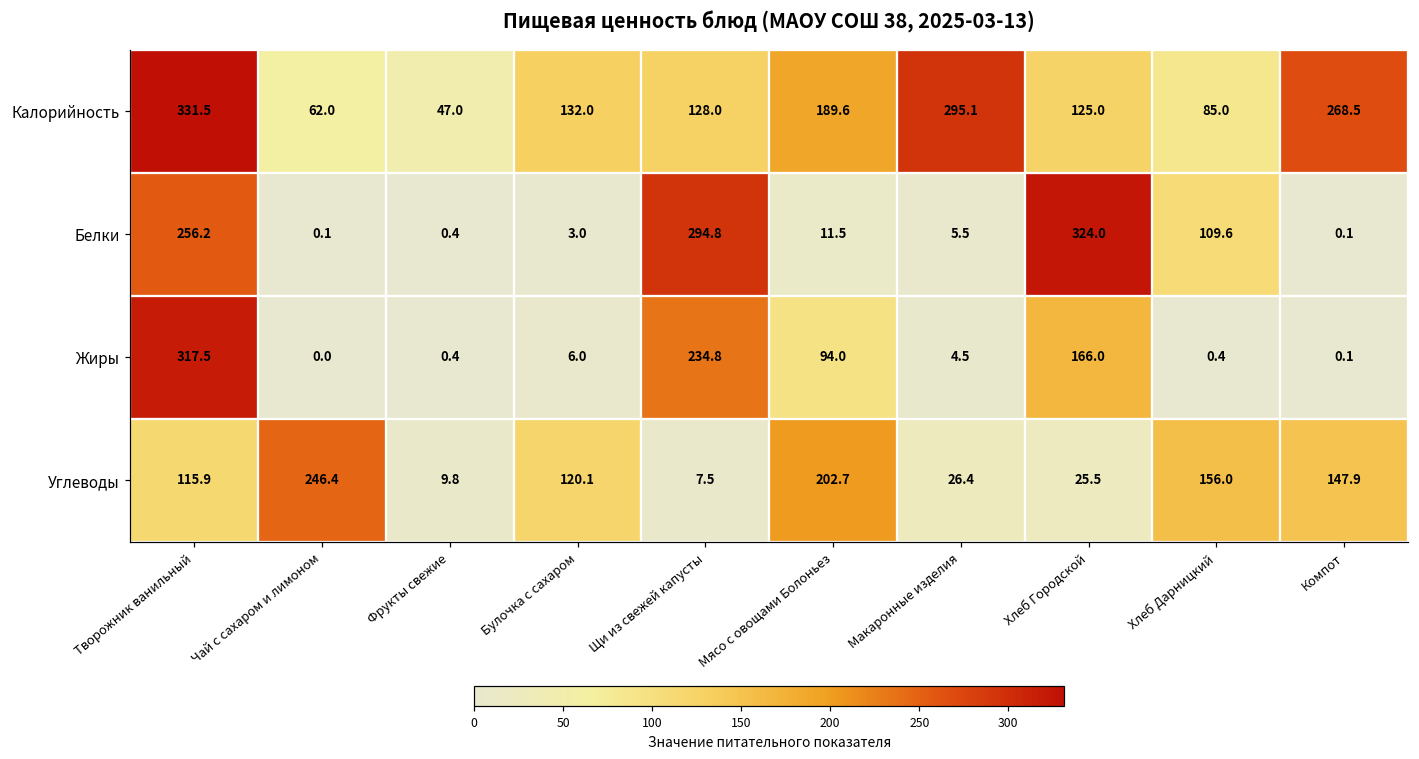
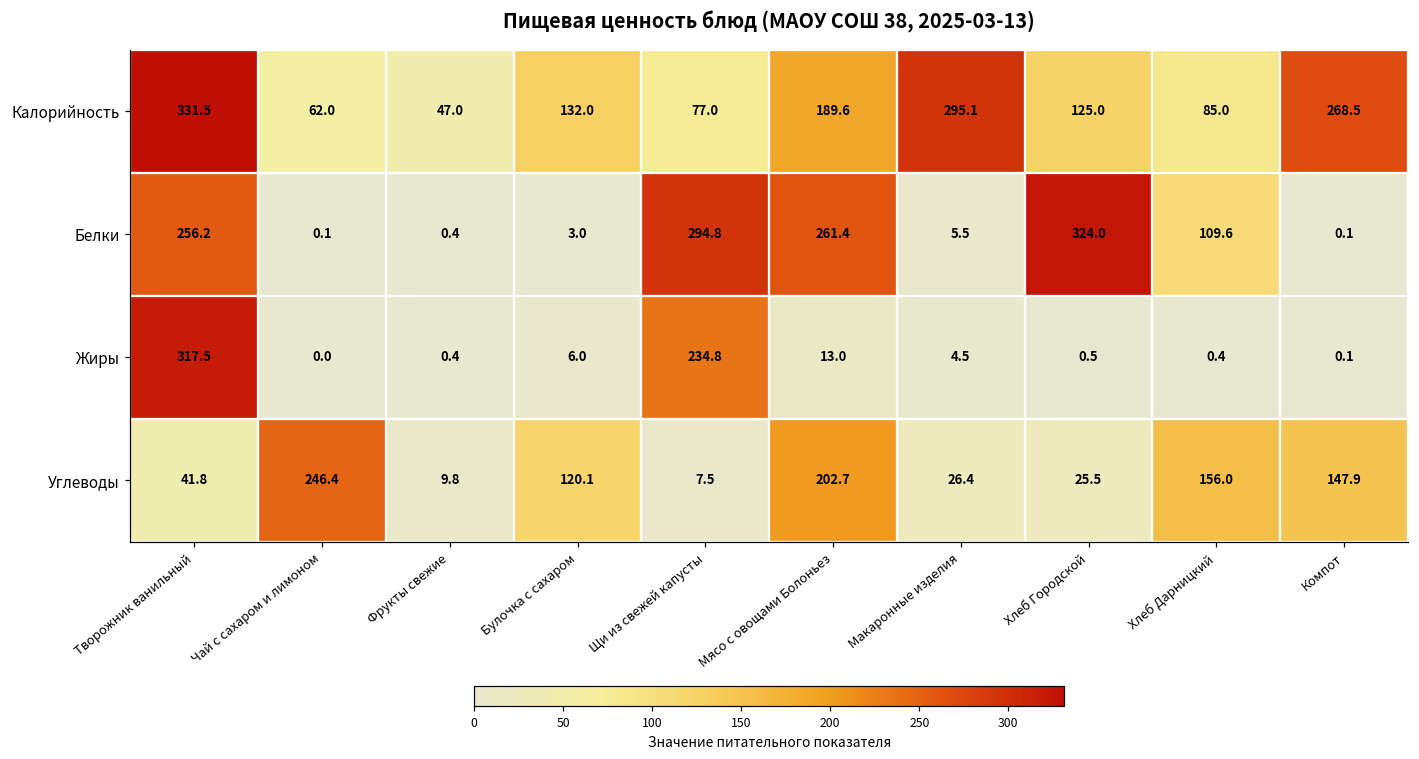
Калорийность, Щи из свежей капусты: 128.0 -> 77.0
Белки, Мясо с овощами Болоньез: 11.5 -> 261.4
Жиры, Мясо с овощами Болоньез: 94.0 -> 13.0
Жиры, Хлеб Городской: 166.0 -> 0.5
Углеводы, Творожник ванильный: 115.9 -> 41.8
